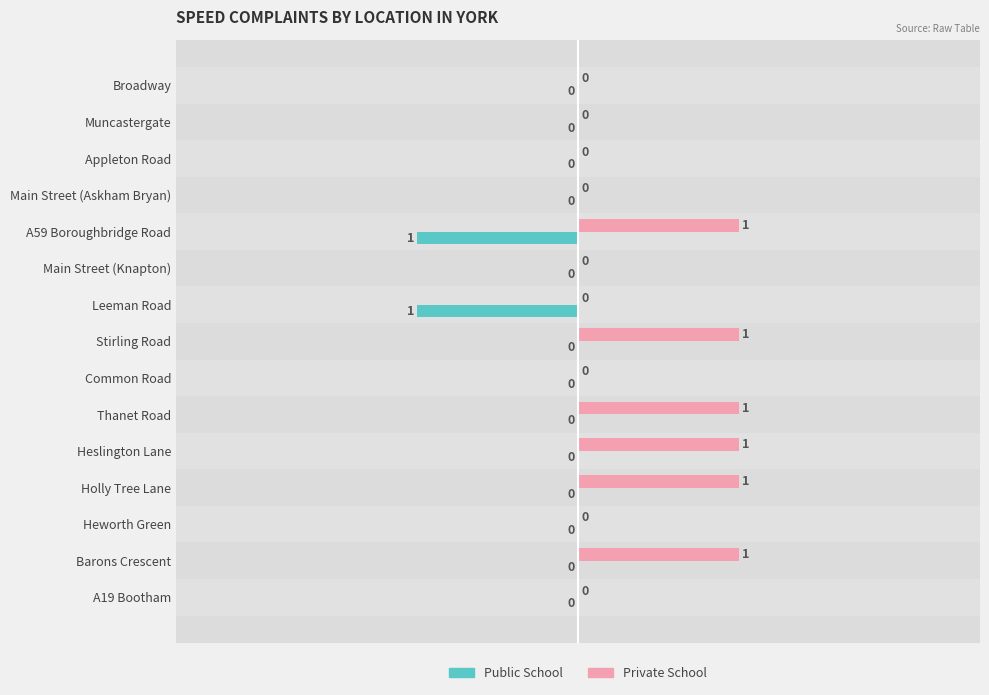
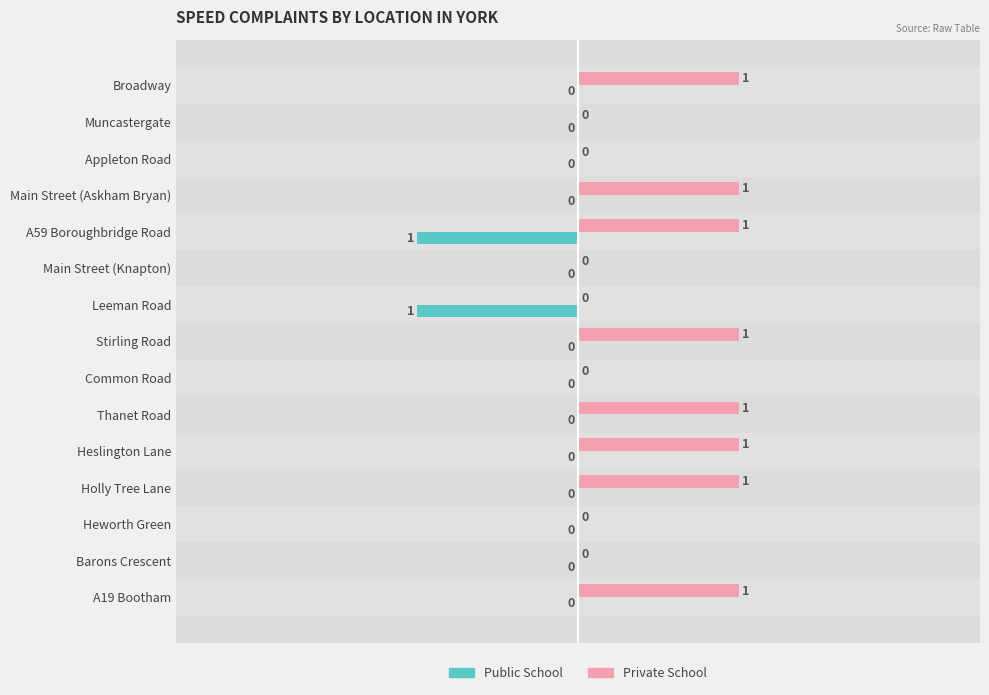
Private School, Broadway: 0 -> 1
Private School, Main Street (Askham Bryan): 0 -> 1
Private School, Barons Crescent: 1 -> 0
Private School, A19 Bootham: 0 -> 1
